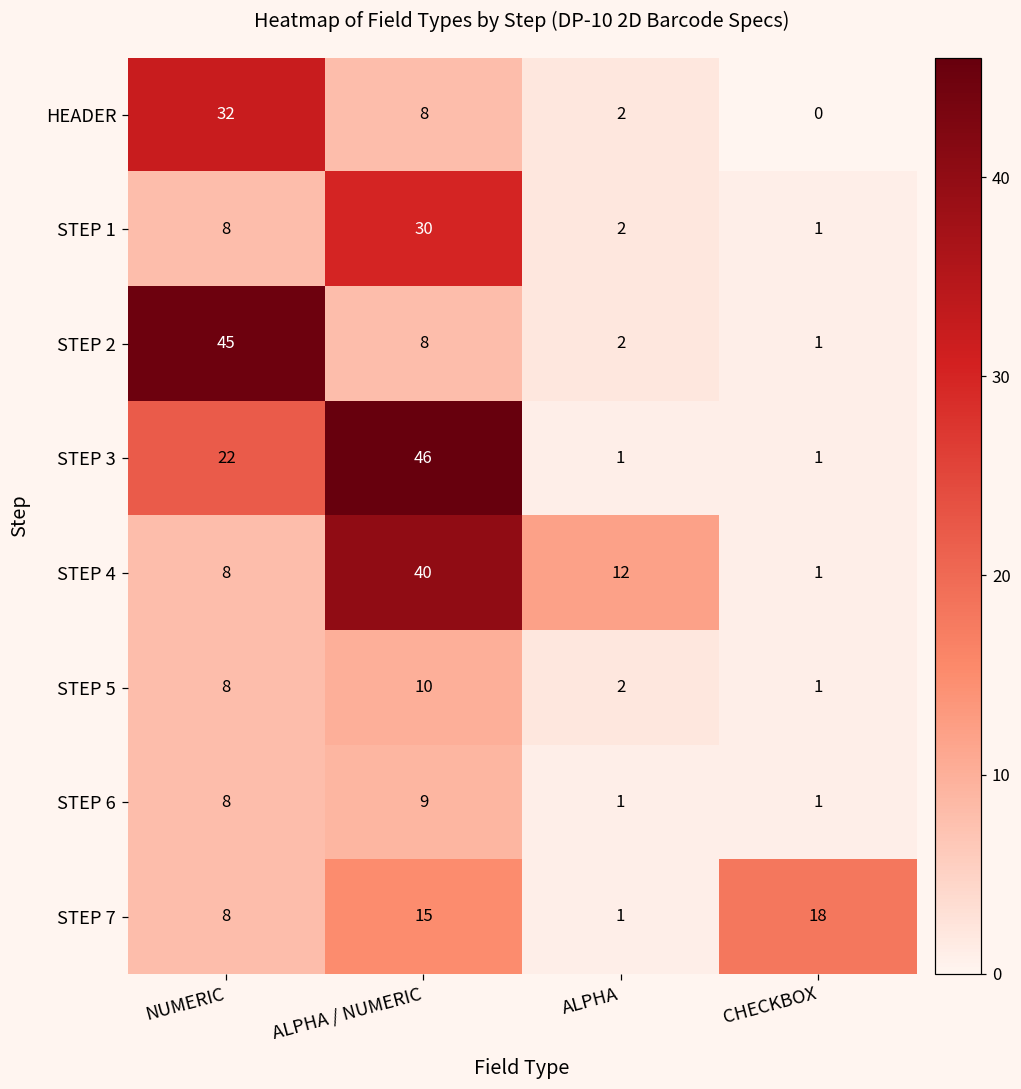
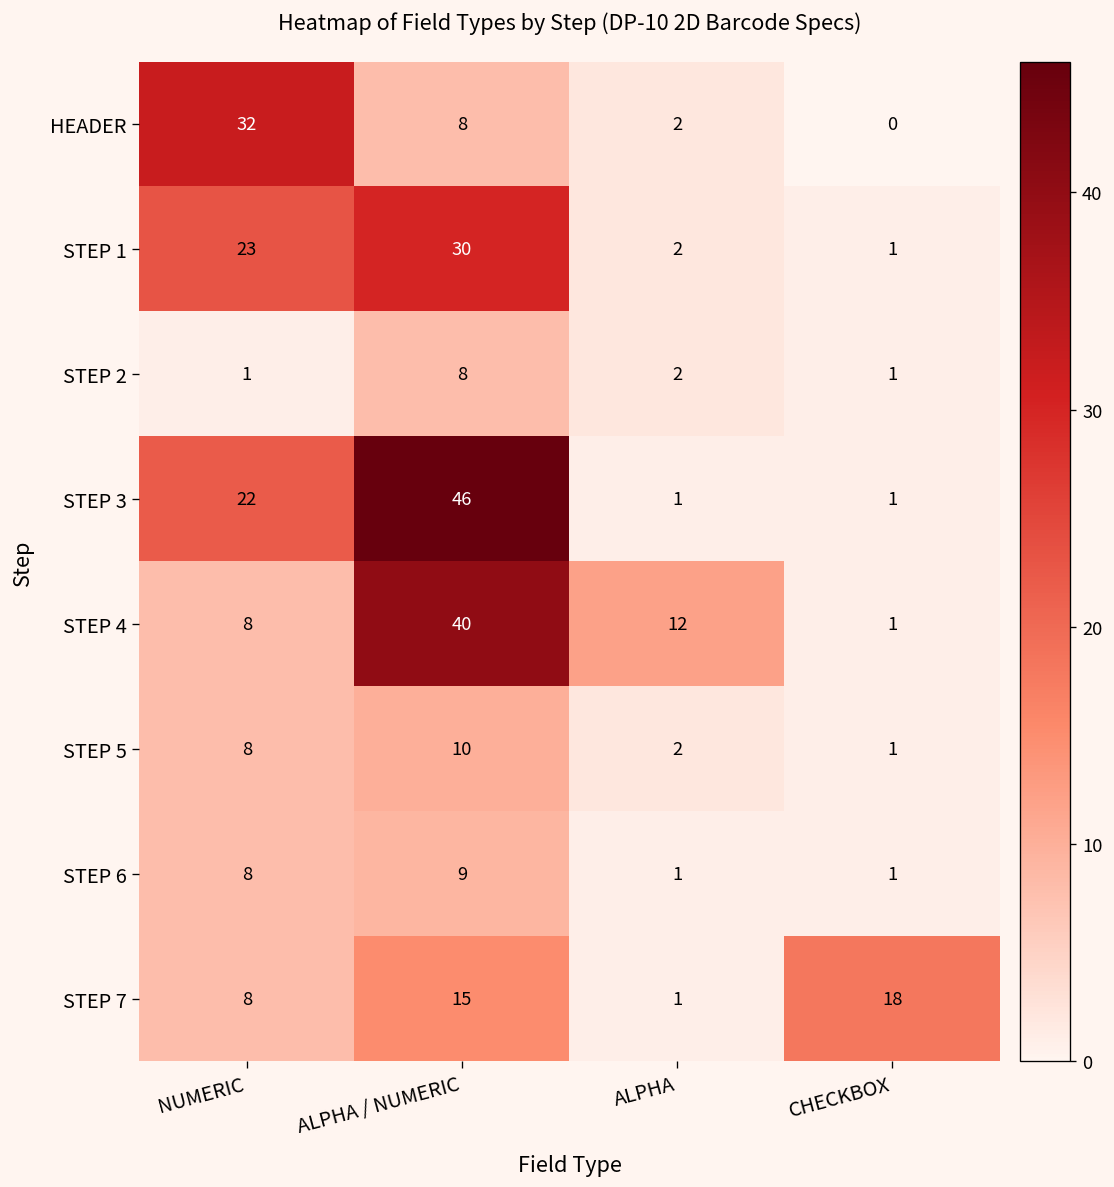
STEP 1, NUMERIC: 8 -> 23
STEP 2, NUMERIC: 45 -> 1
